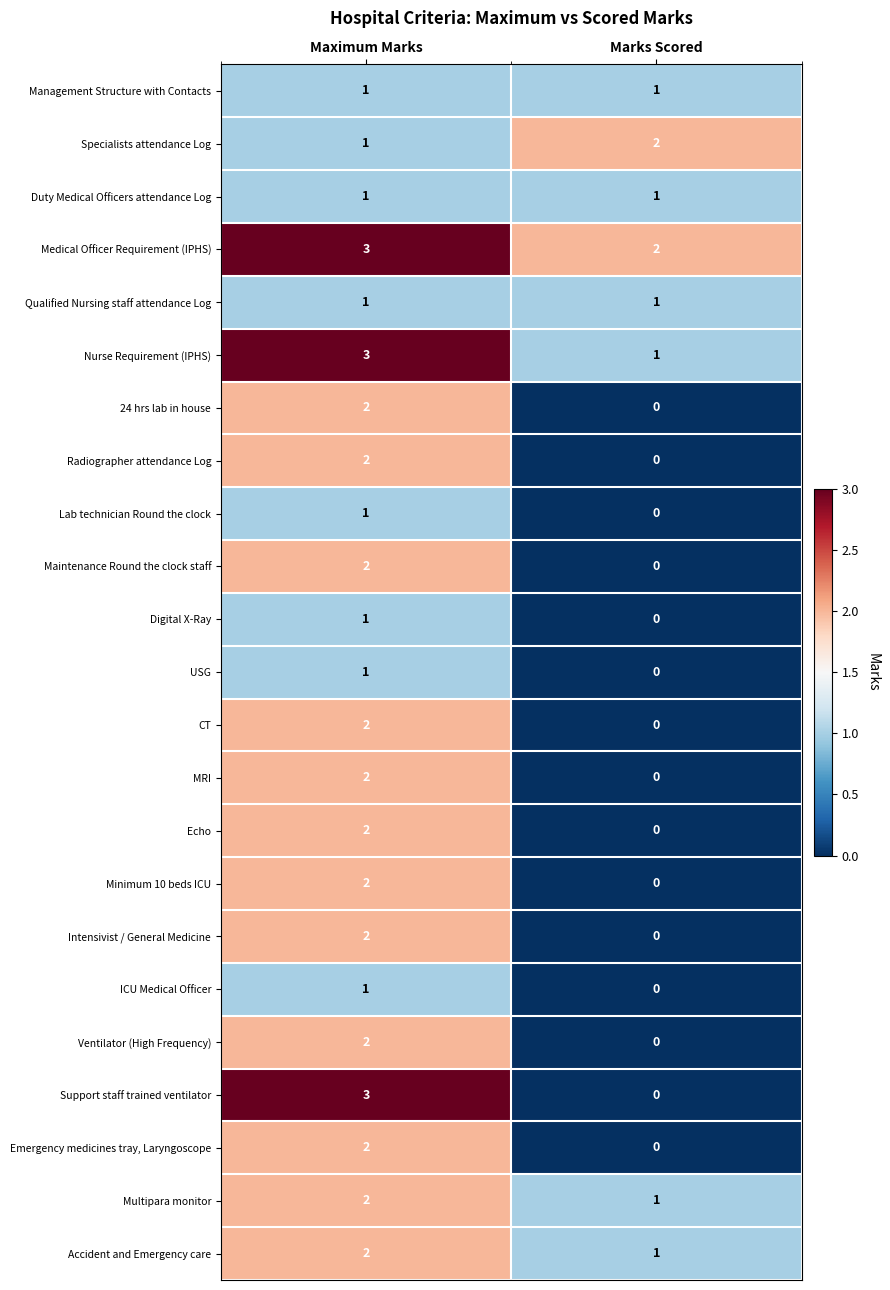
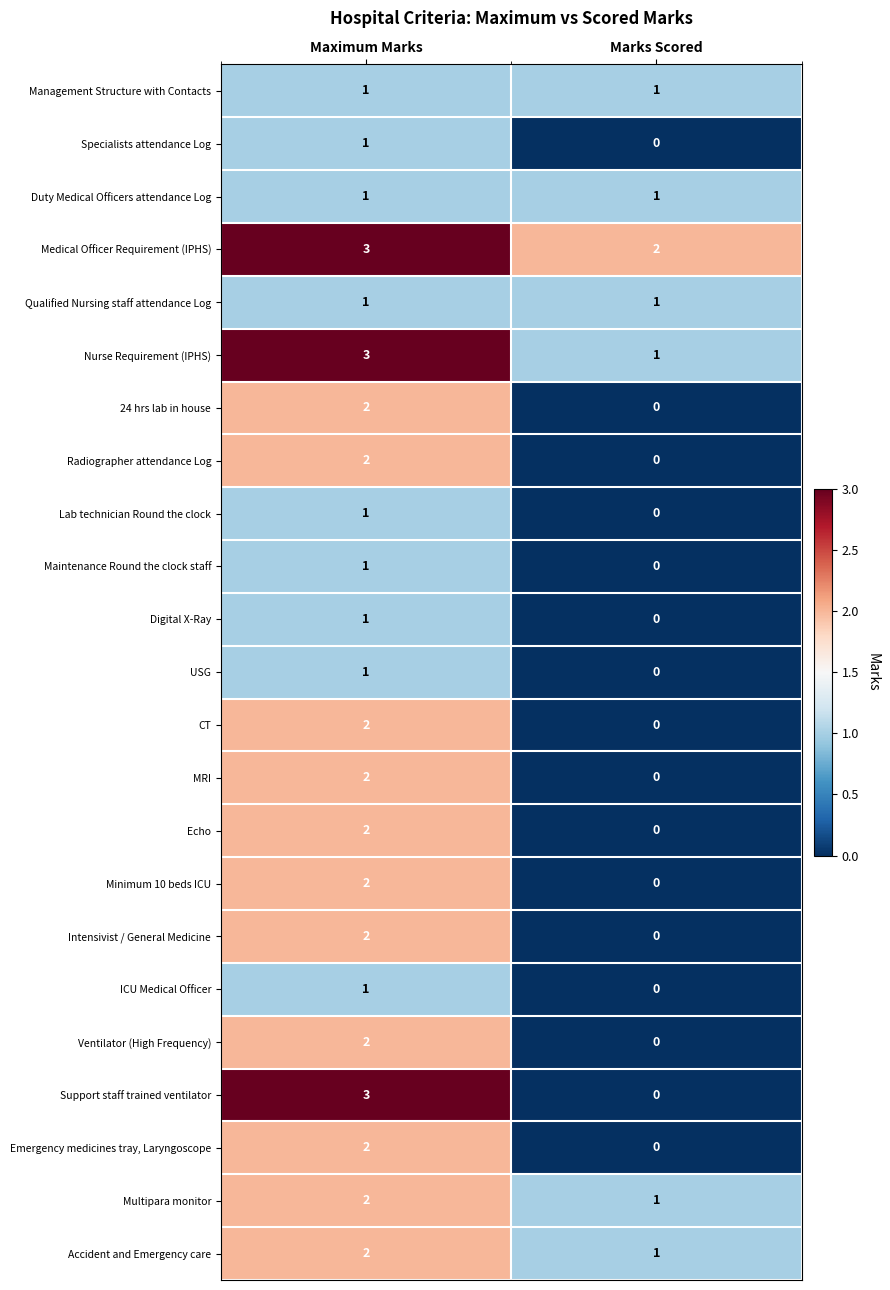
Specialists attendance Log, Marks Scored: 2 -> 0
Maintenance Round the clock staff, Maximum Marks: 2 -> 1
